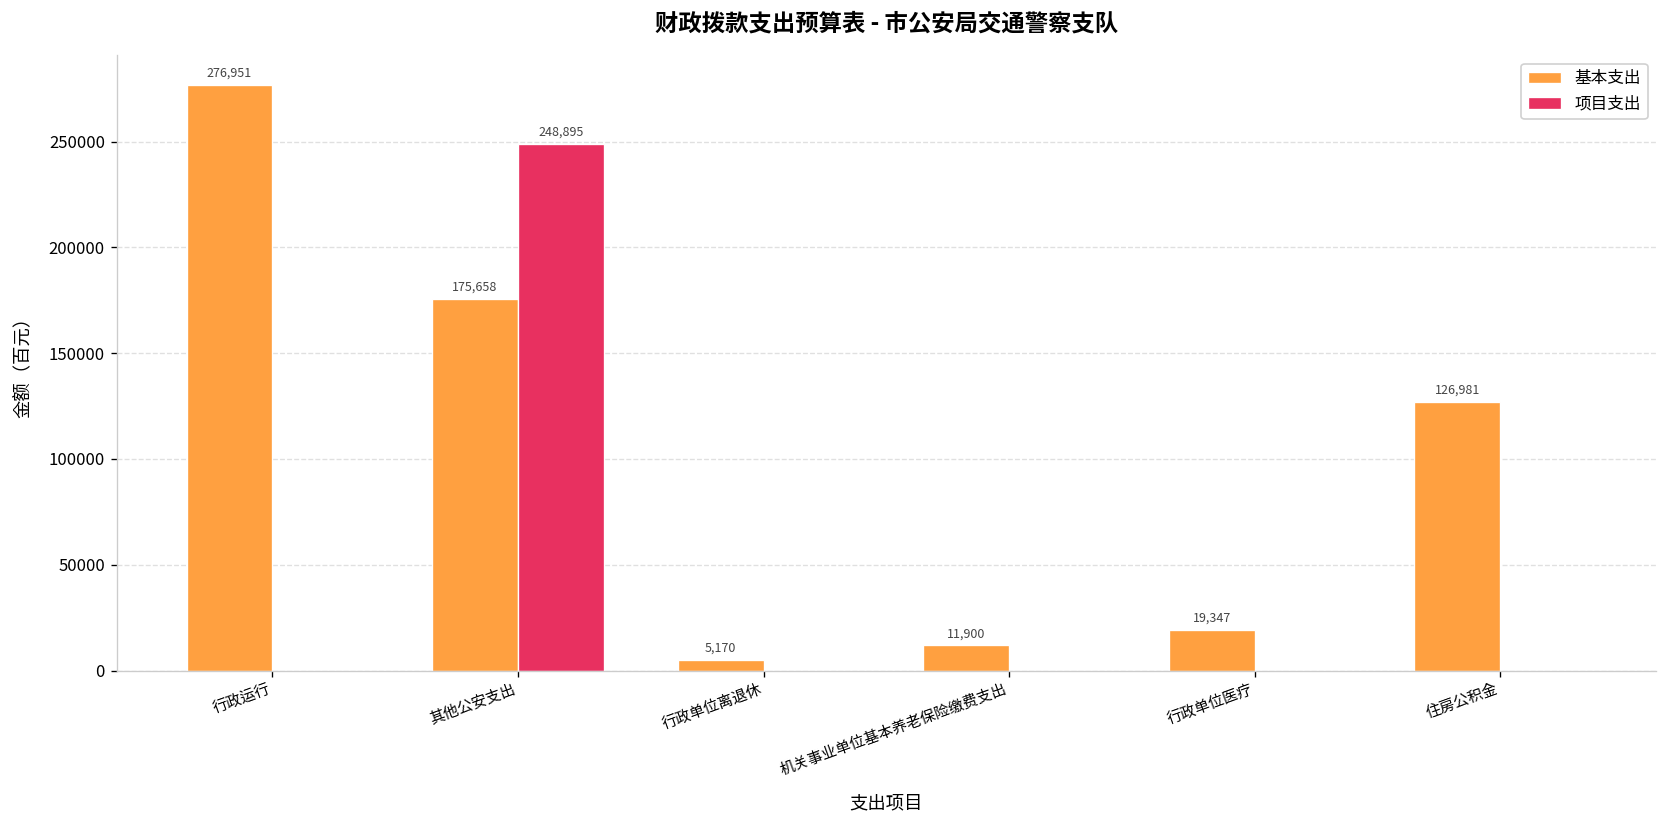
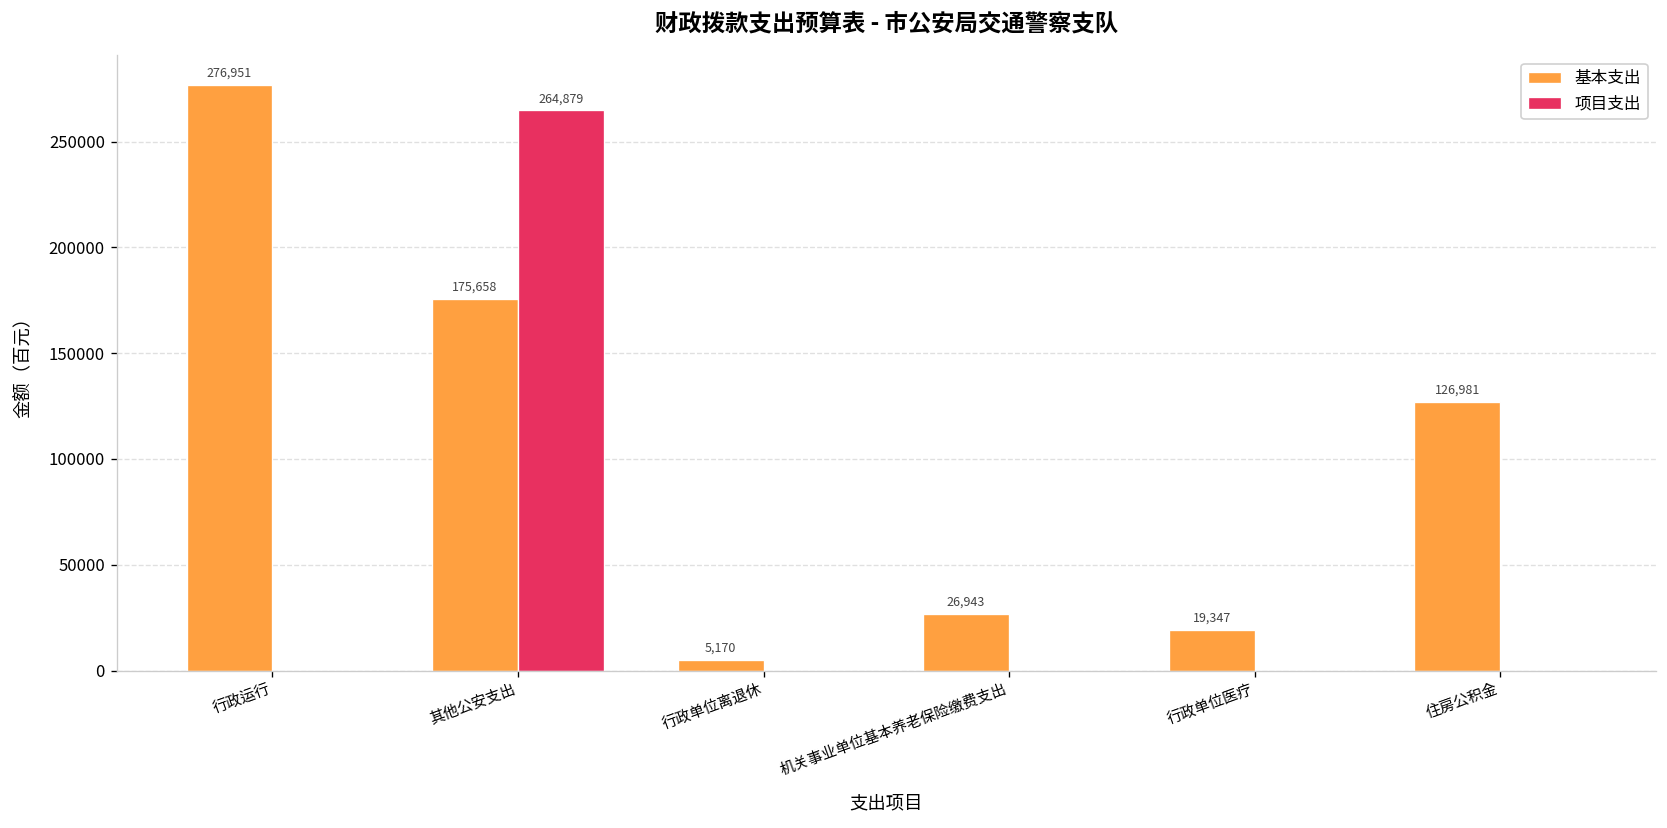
项目支出, 其他公安支出: 248,895 -> 264,879
基本支出, 机关事业单位基本养老保险缴费支出: 11,900 -> 26,943
